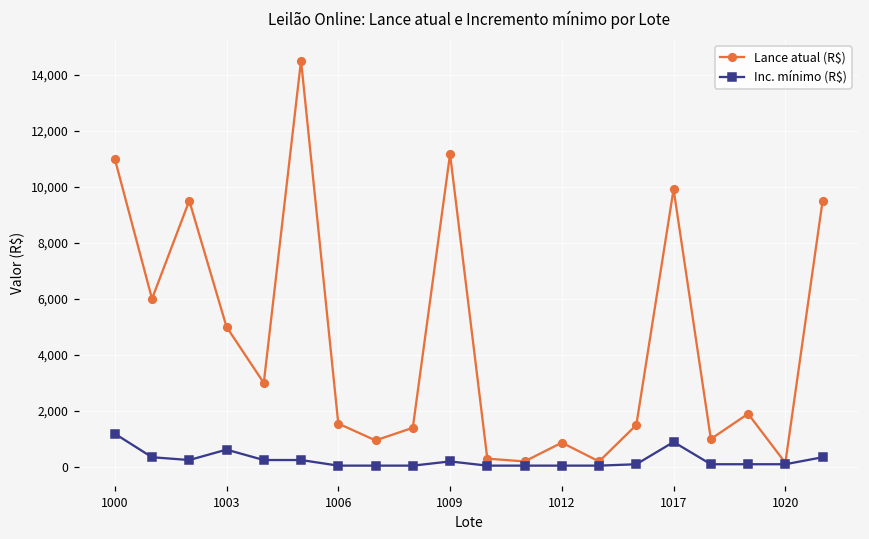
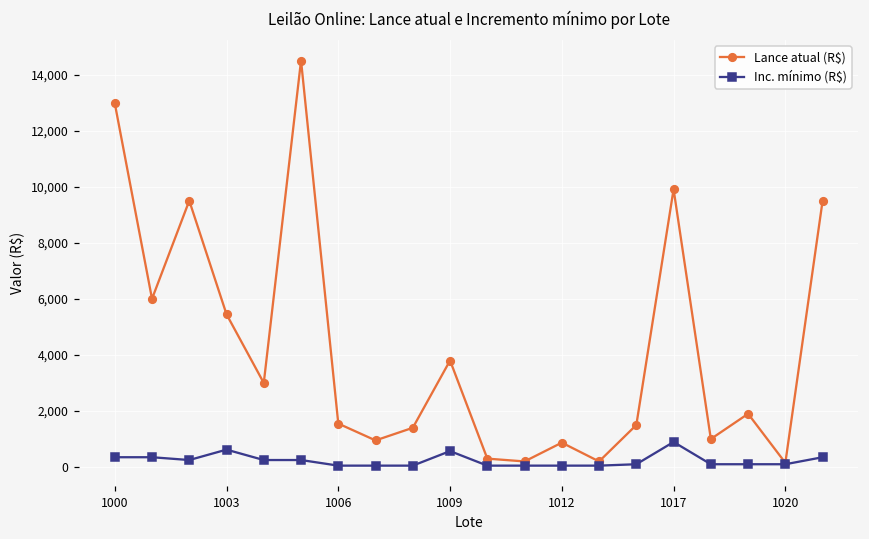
Lance atual (R$), 1000: 11,000 -> 13,000
Inc. mínimo (R$), 1000: 1,200 -> 400
Lance atual (R$), 1003: 5,000 -> 5,400
Lance atual (R$), 1009: 11,200 -> 3,800
Inc. mínimo (R$), 1009: 200 -> 600
